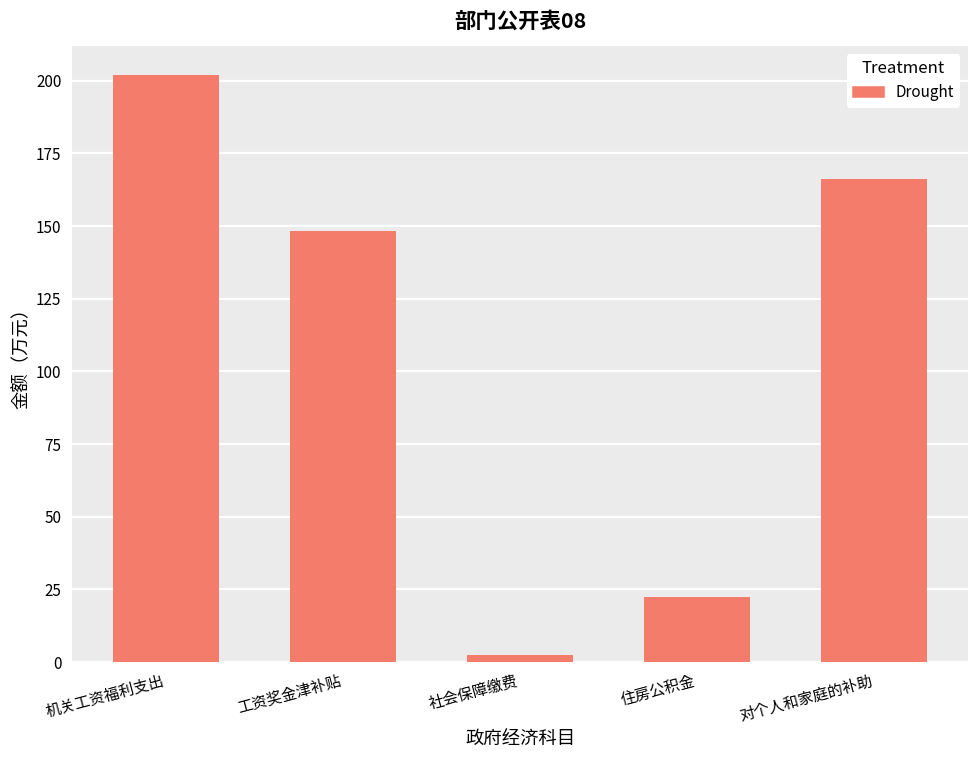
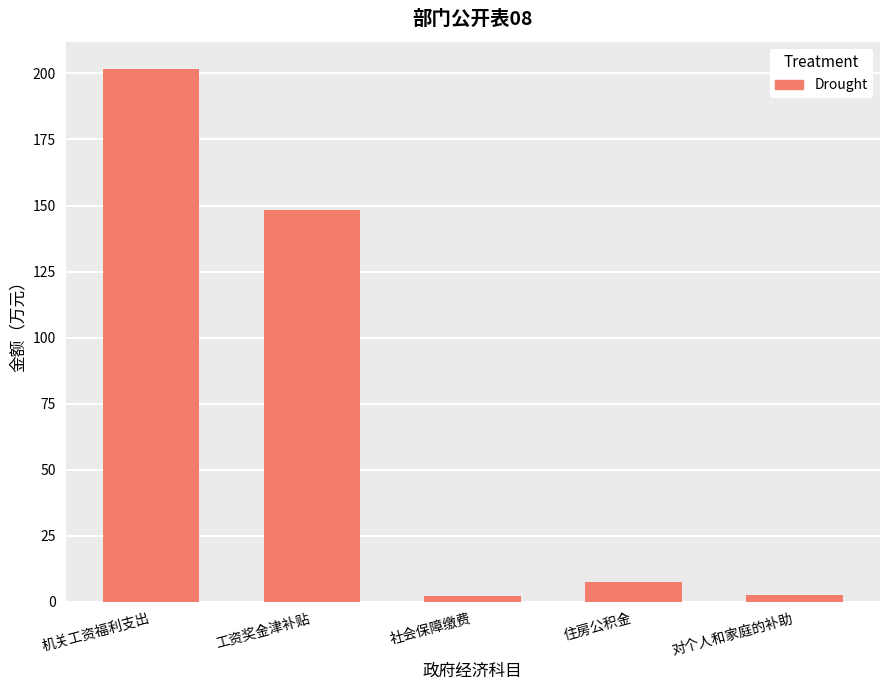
住房公积金: 22 -> 7
对个人和家庭的补助: 166 -> 3
